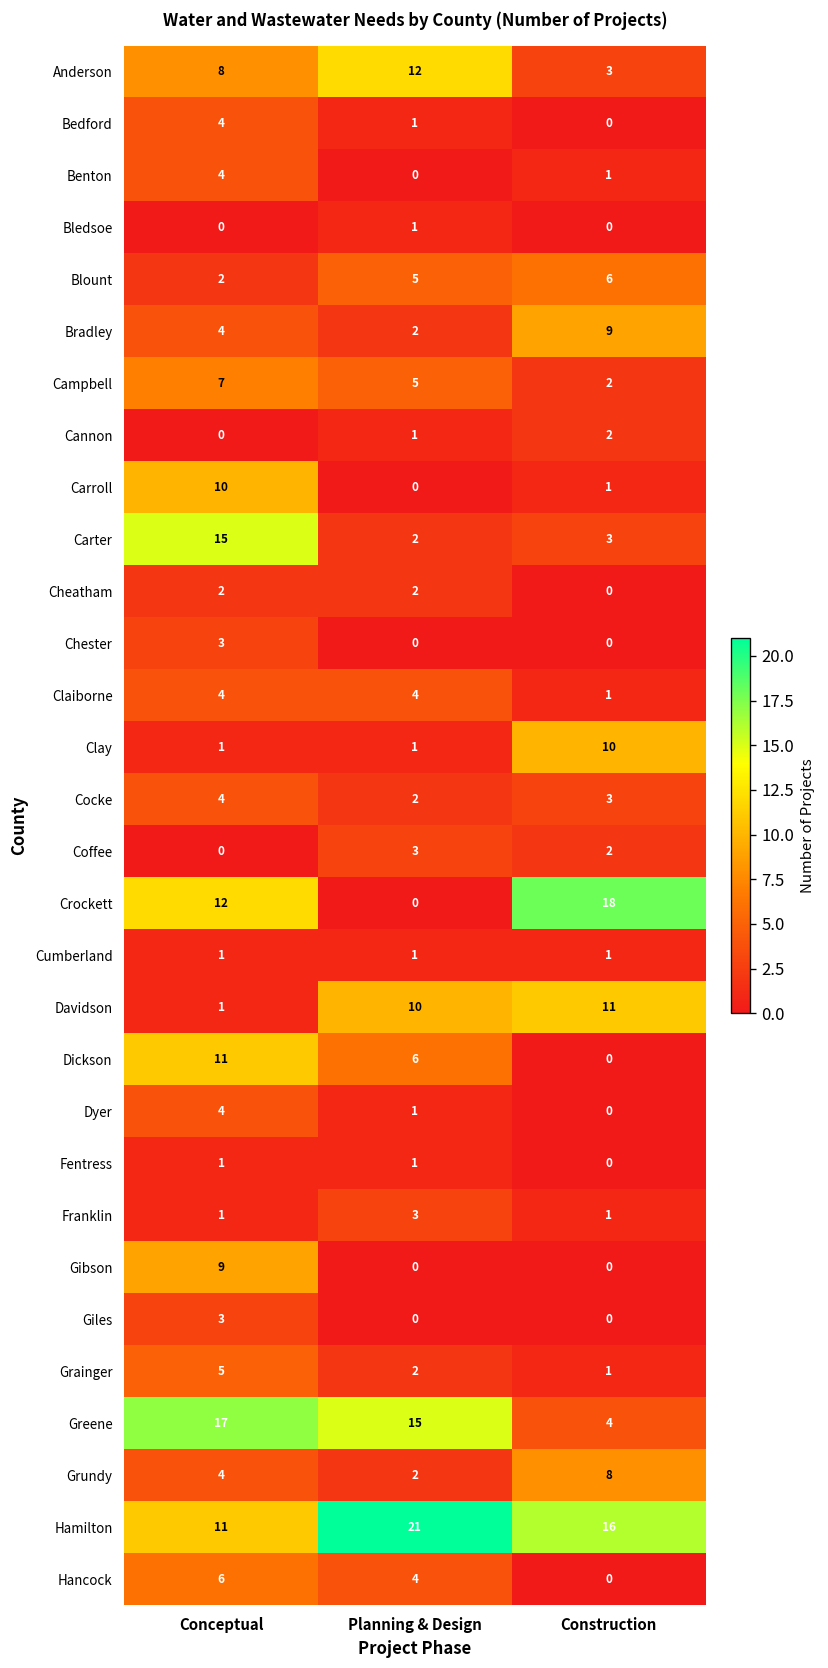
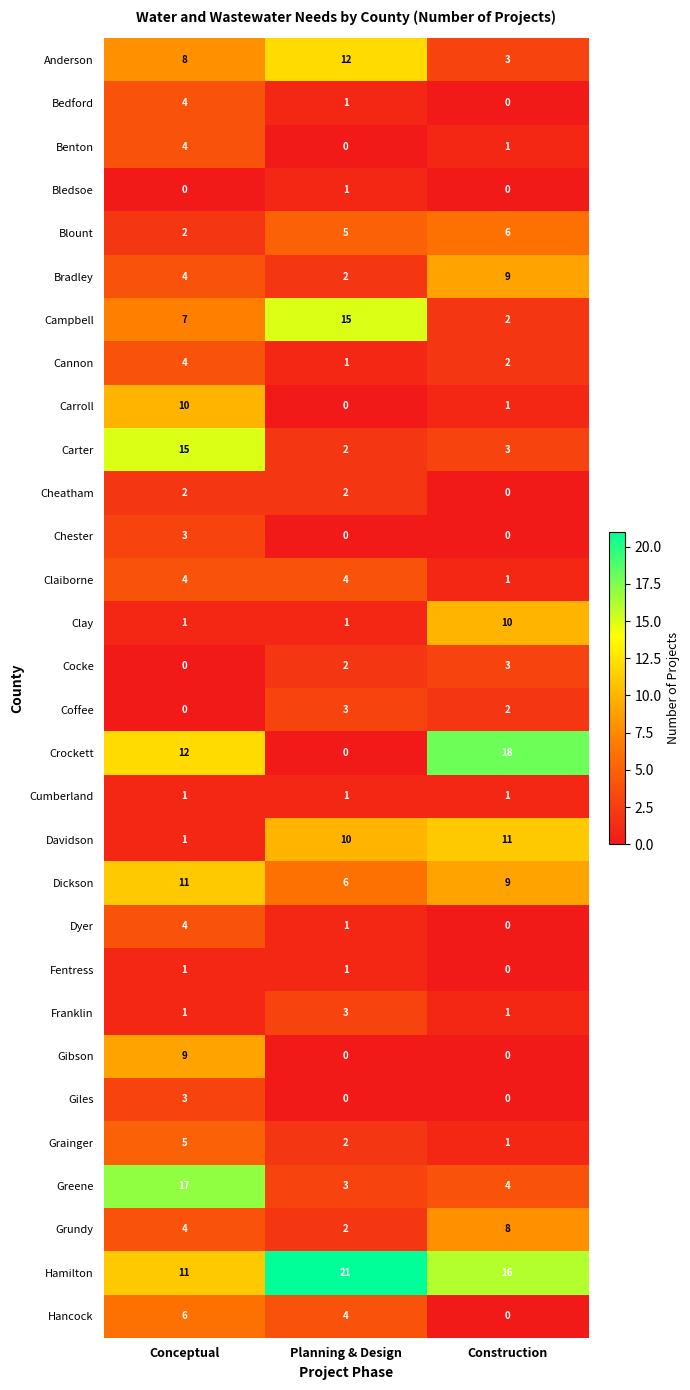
Campbell, Planning & Design: 5 -> 15
Cannon, Conceptual: 0 -> 4
Cocke, Conceptual: 4 -> 0
Dickson, Construction: 0 -> 9
Greene, Planning & Design: 15 -> 3
